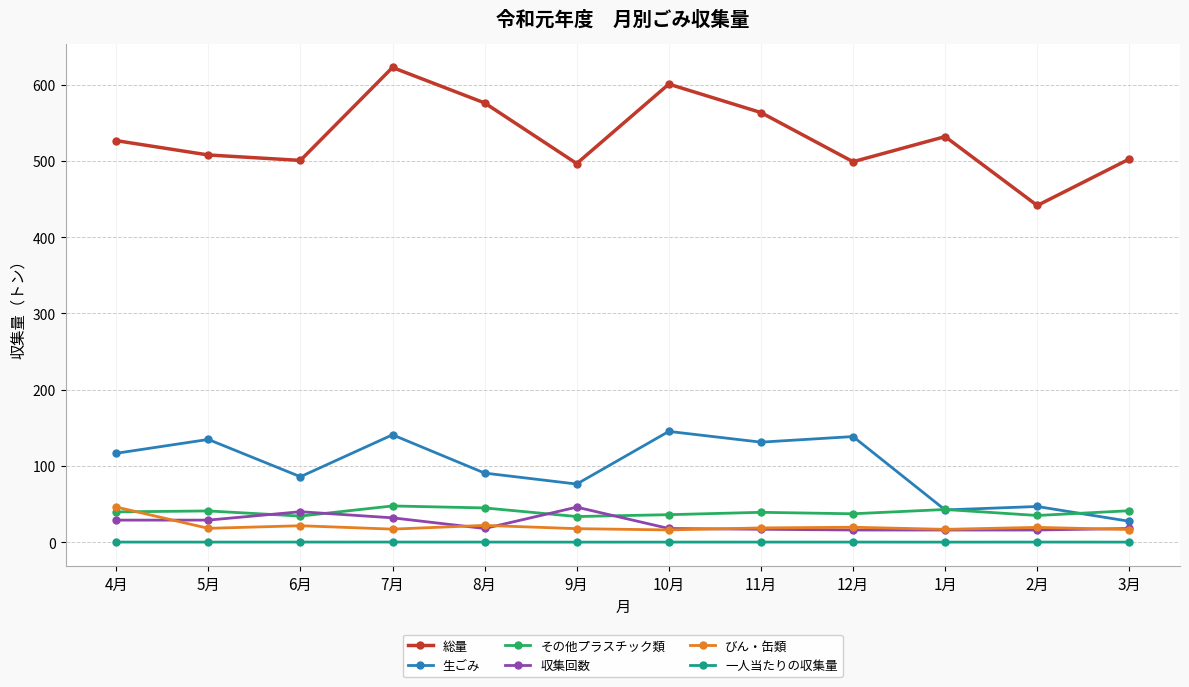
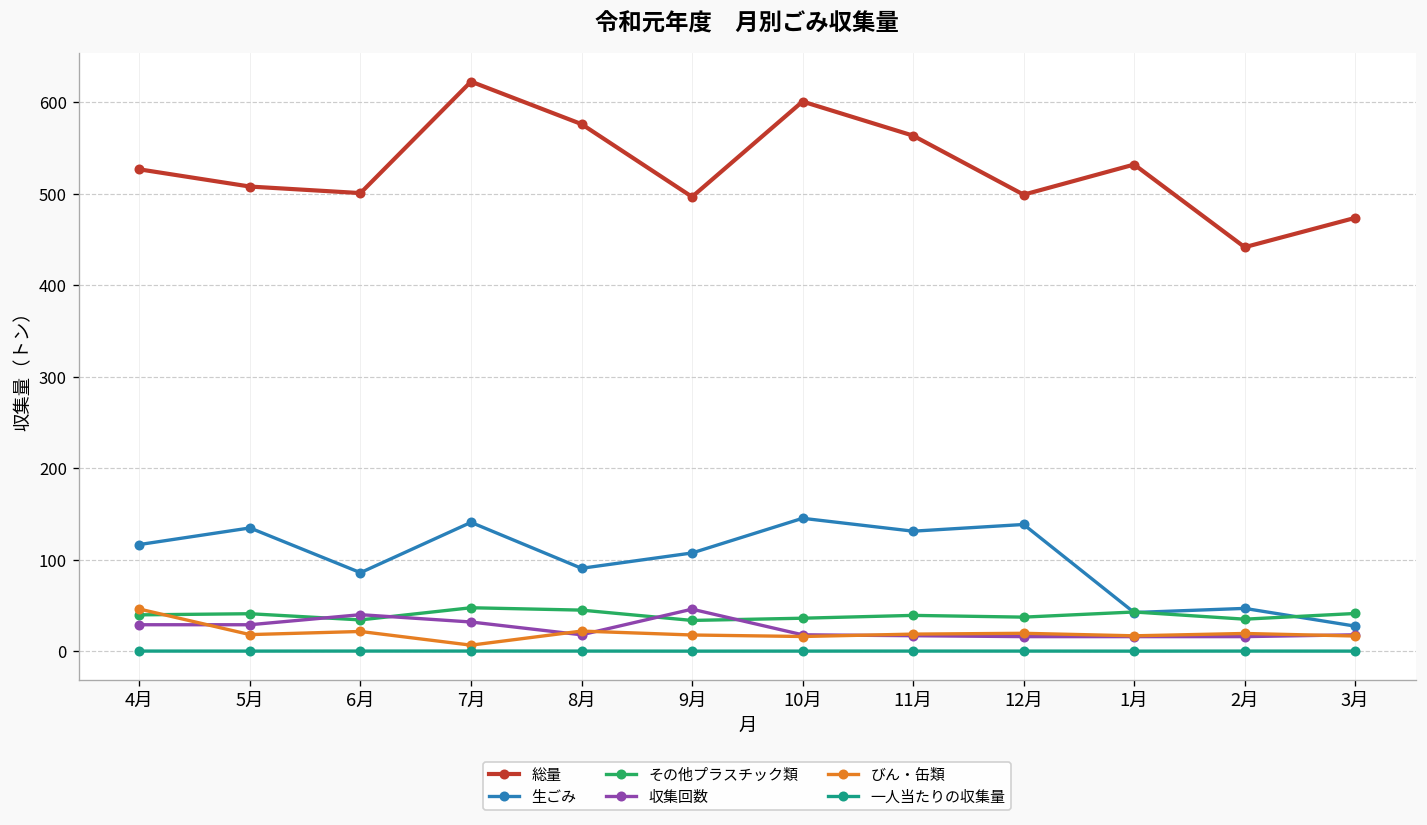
びん・缶類, 7月: 20 -> 10
生ごみ, 9月: 80 -> 110
総量, 3月: 500 -> 470
